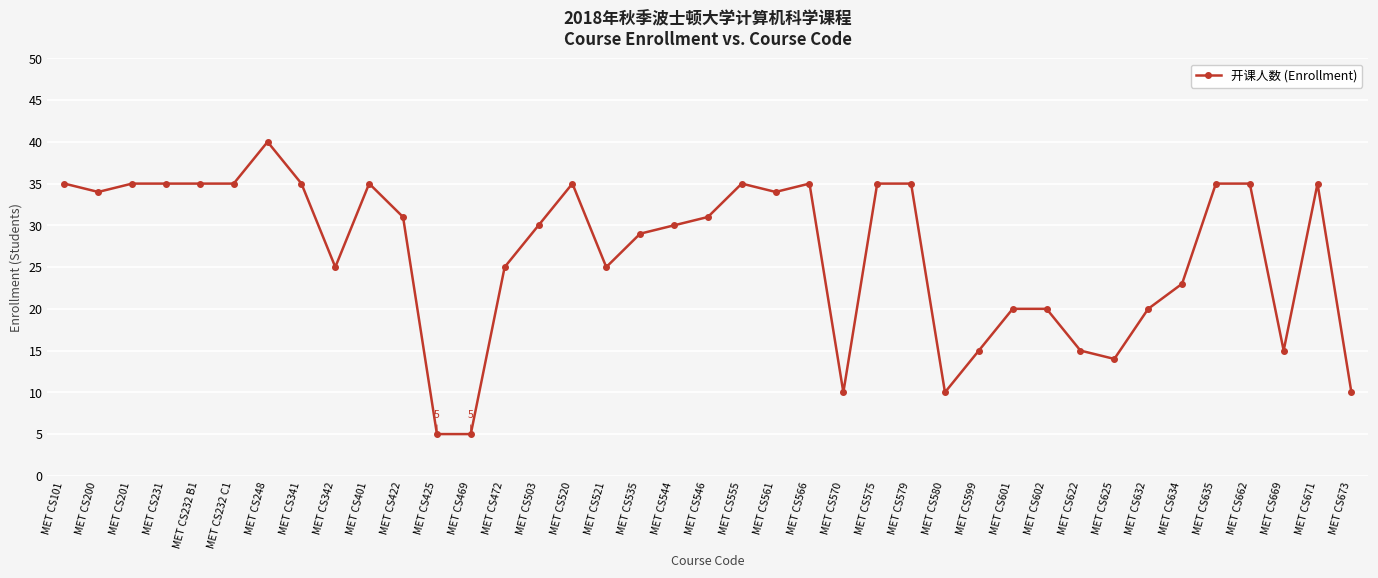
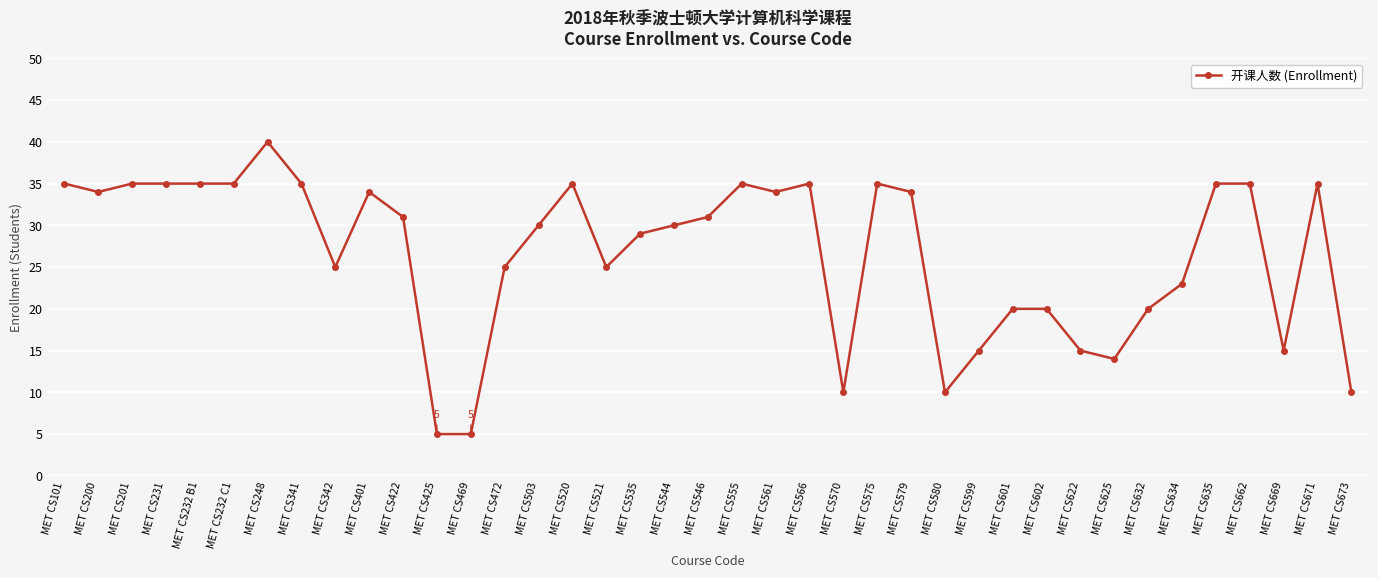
MET CS401: 35 -> 34
MET CS579: 35 -> 34
